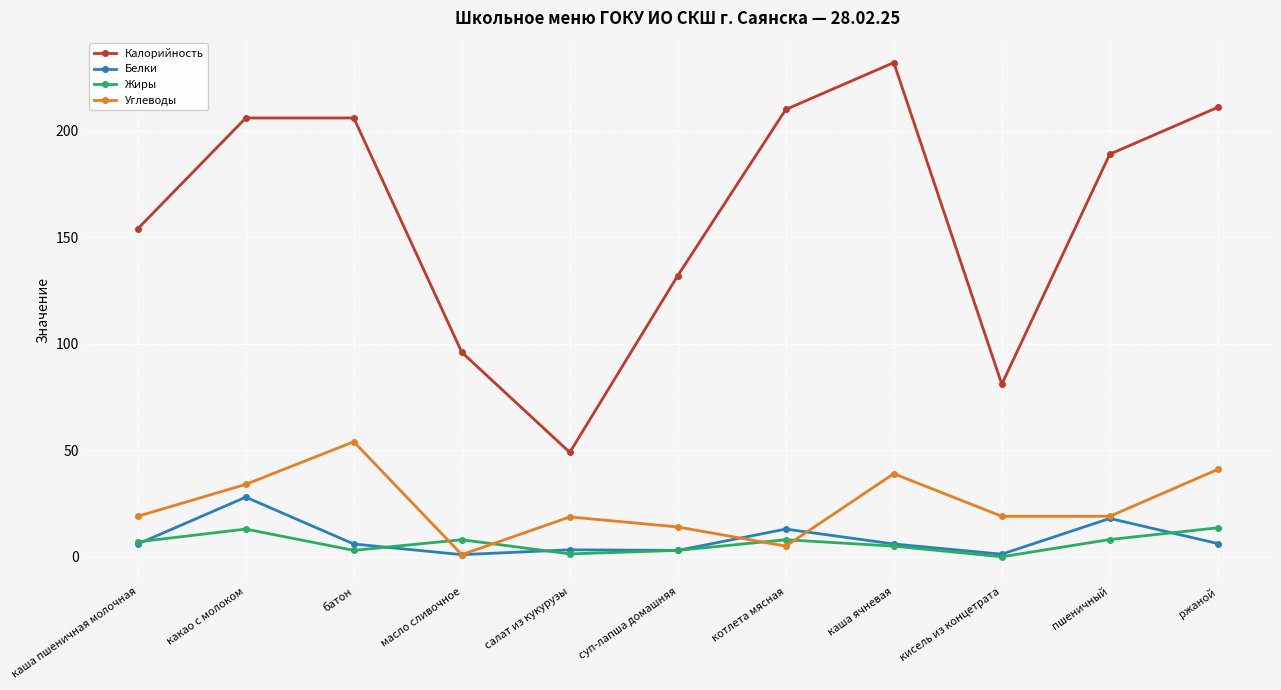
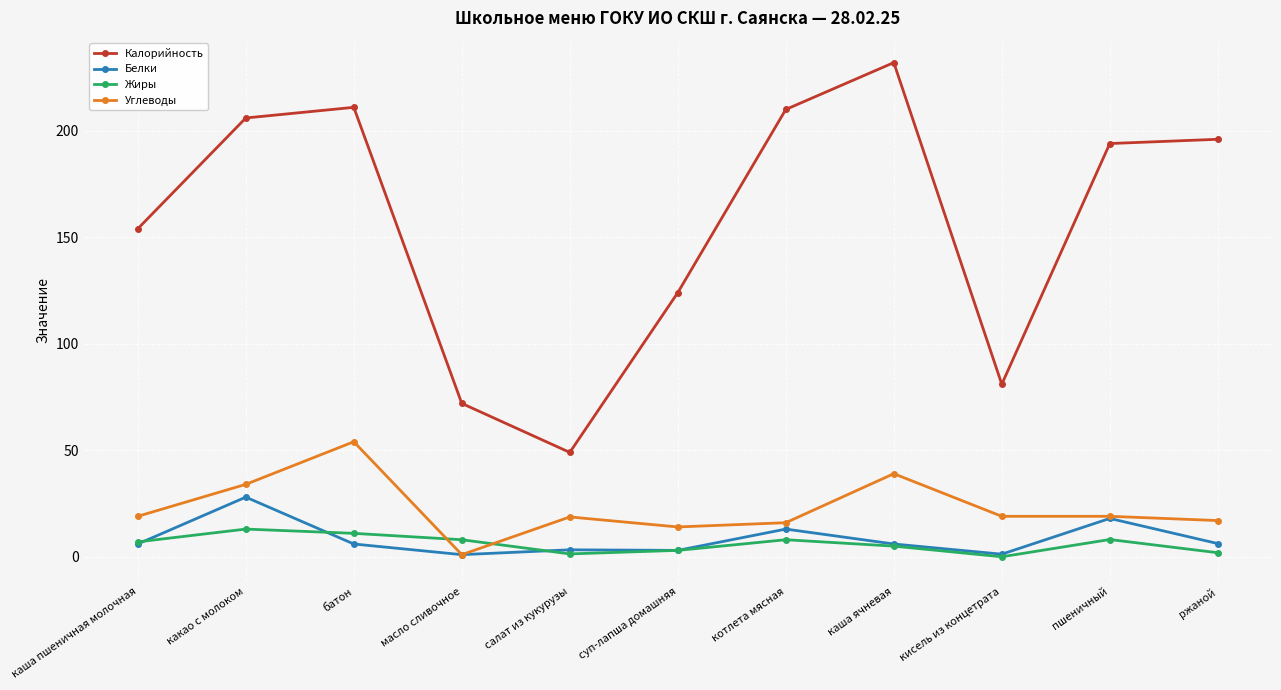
Калорийность, батон: 206 -> 211
Жиры, батон: 3 -> 11
Калорийность, масло сливочное: 96 -> 72
Калорийность, суп-лапша домашняя: 132 -> 124
Углеводы, котлета мясная: 5 -> 16
Калорийность, пшеничный: 189 -> 194
Калорийность, ржаной: 211 -> 196
Жиры, ржаной: 14 -> 2
Углеводы, ржаной: 41 -> 17
